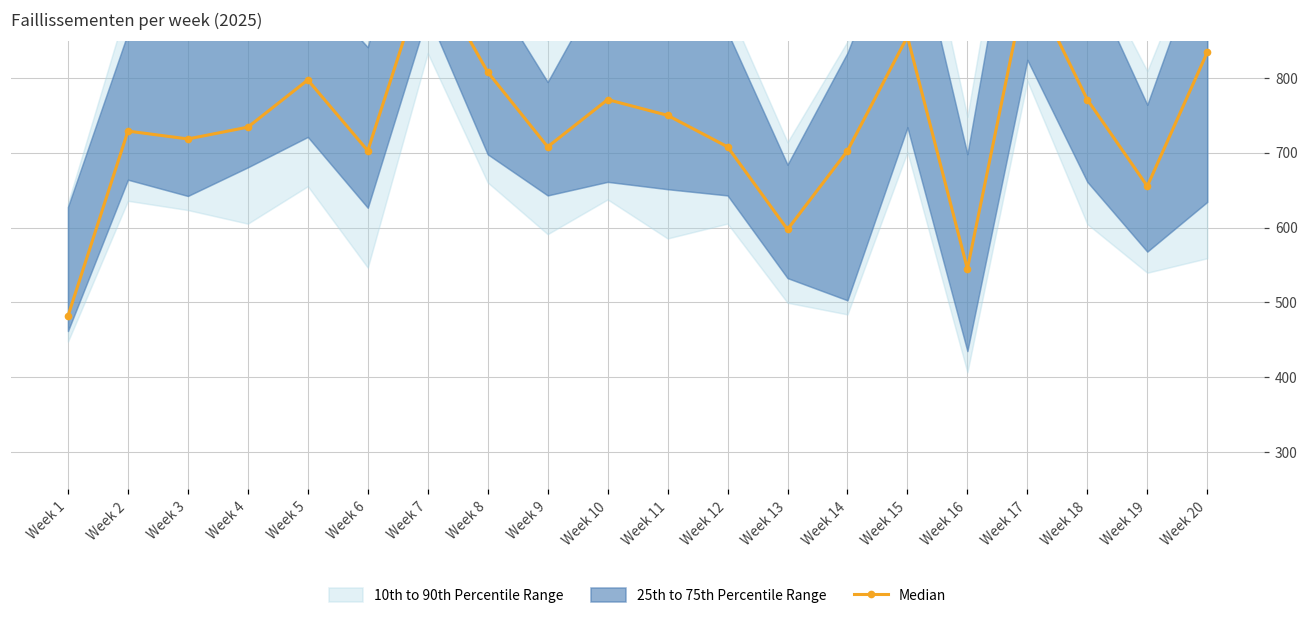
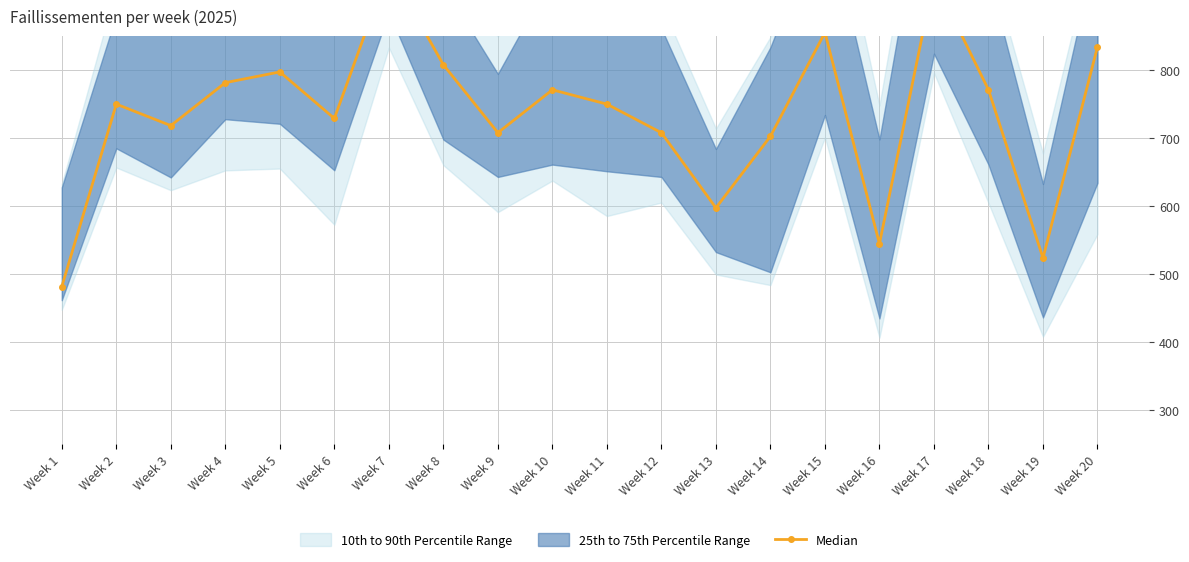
Median, Week 2: 730 -> 750
Median, Week 4: 730 -> 780
Median, Week 6: 700 -> 730
Median, Week 19: 660 -> 520
